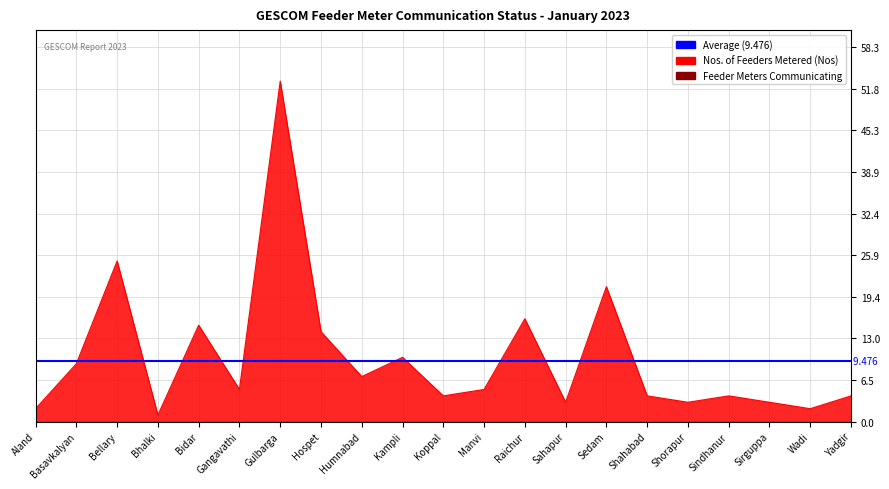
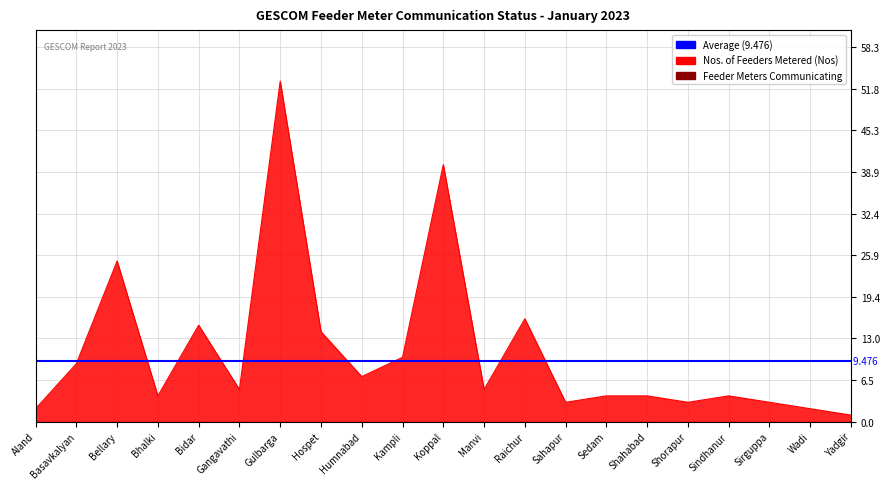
Nos. of Feeders Metered (Nos), Bhalki: 1 -> 4
Nos. of Feeders Metered (Nos), Koppal: 4 -> 40
Nos. of Feeders Metered (Nos), Sedam: 21 -> 4
Nos. of Feeders Metered (Nos), Yadgir: 4 -> 1
